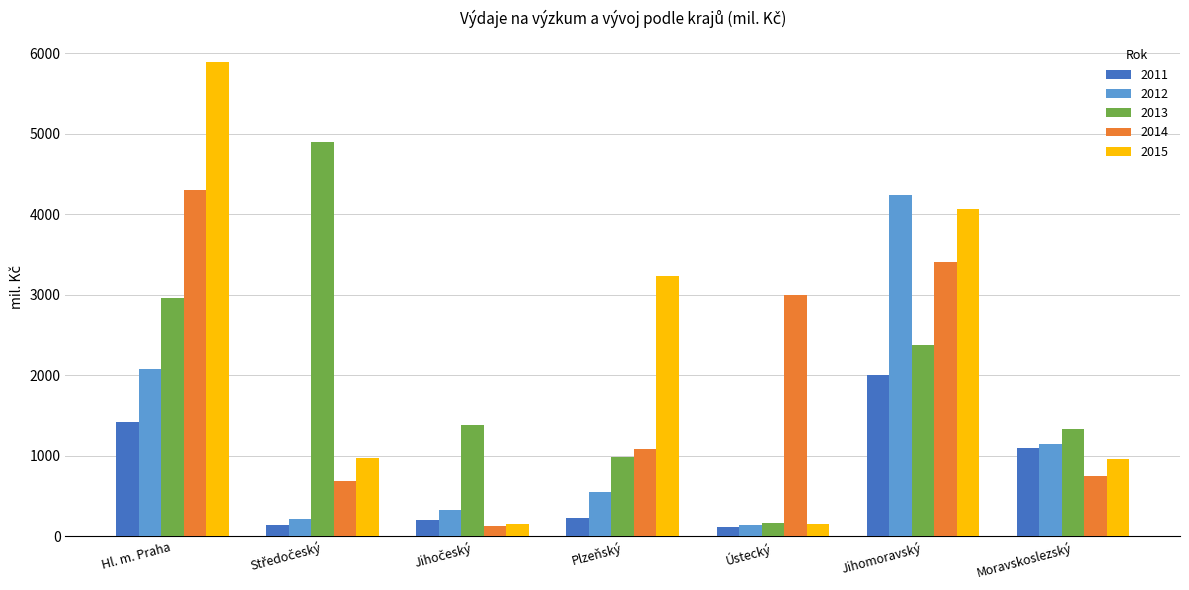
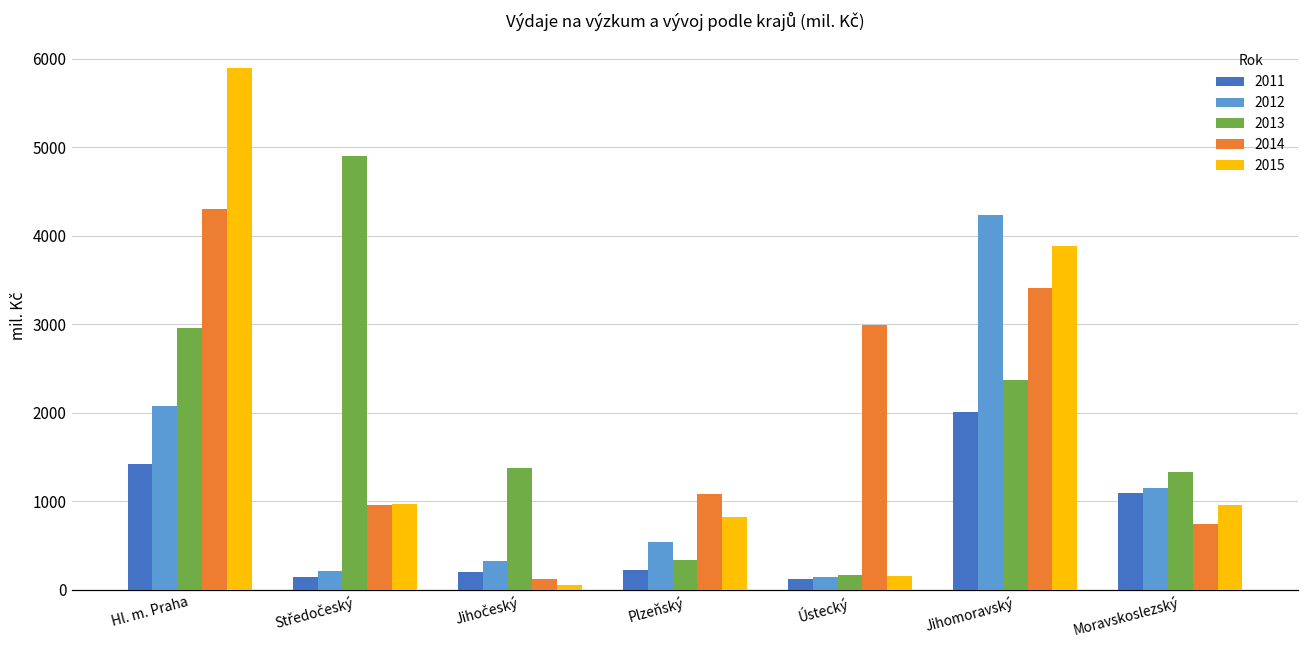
2014, Středočeský: 700 -> 1000
2015, Jihočeský: 200 -> 100
2013, Plzeňský: 1000 -> 300
2015, Plzeňský: 3200 -> 800
2015, Jihomoravský: 4100 -> 3900
